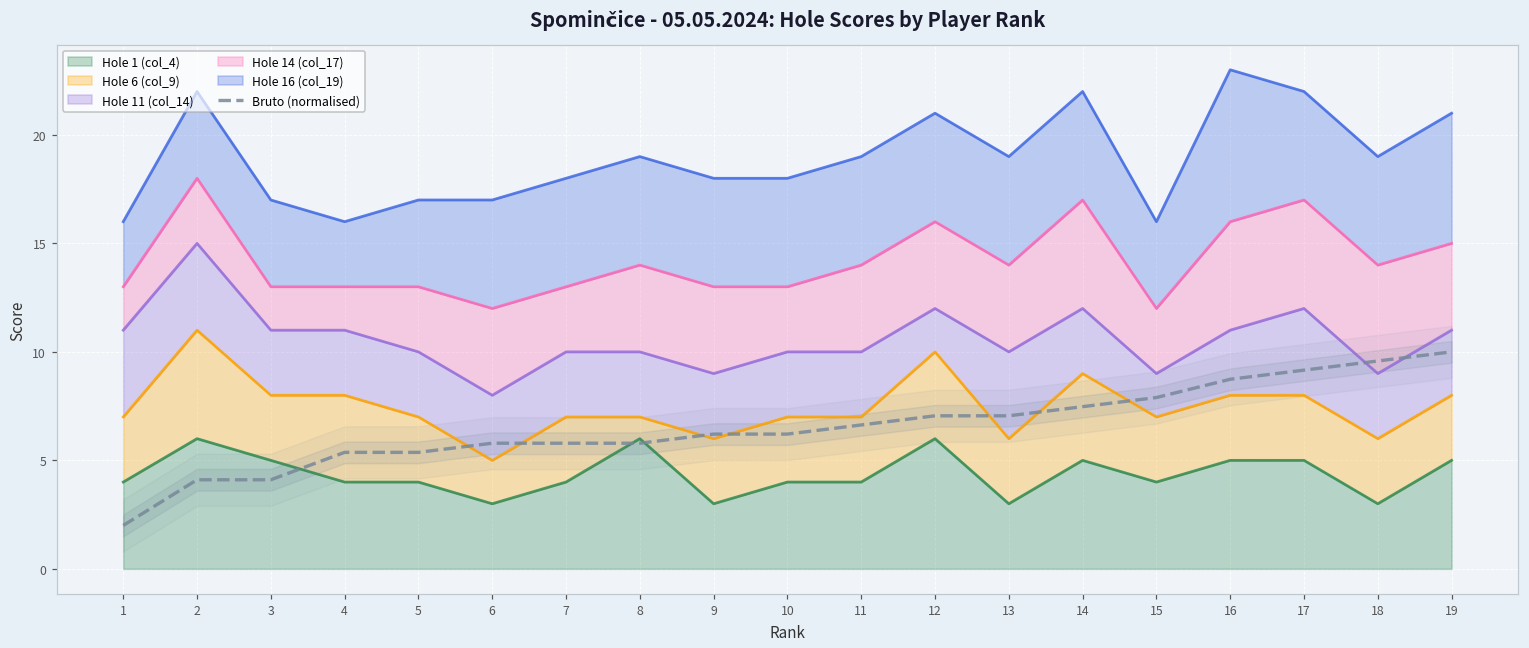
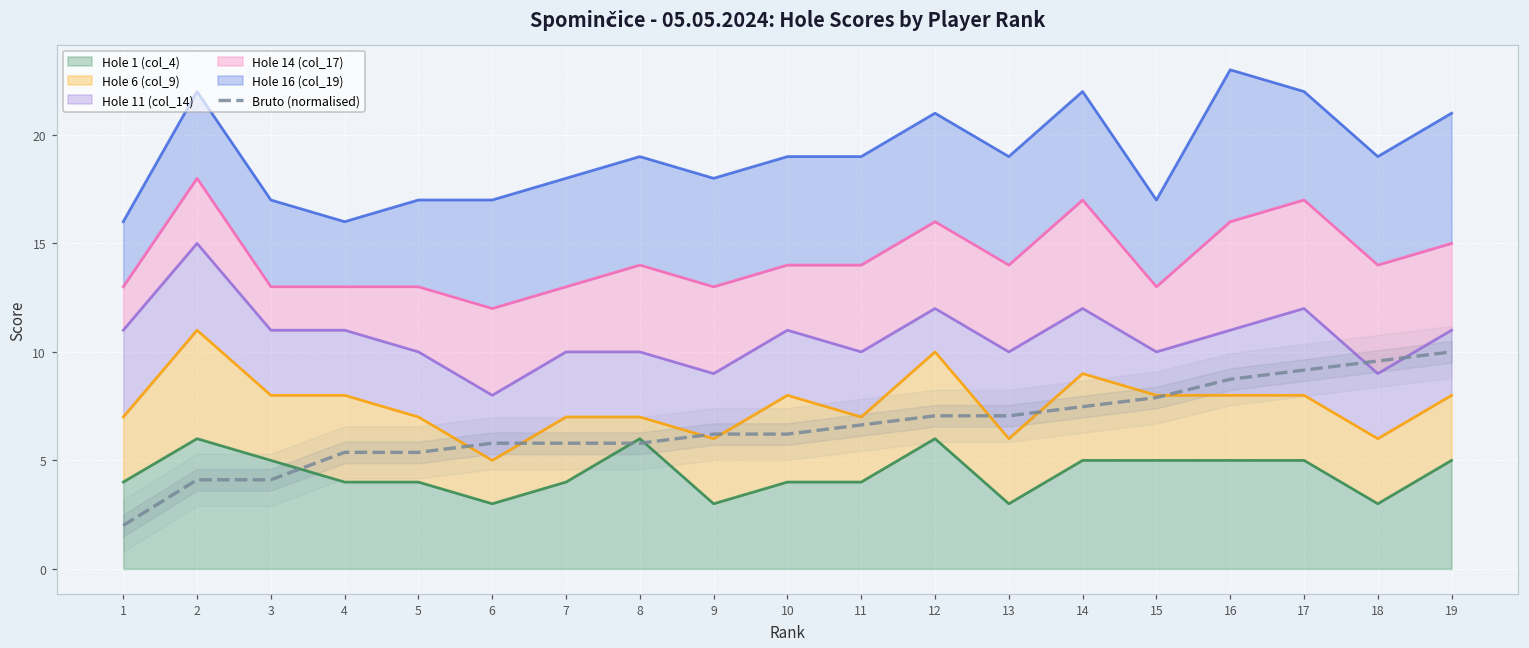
Hole 6 (col_9), 10: 3 -> 4
Hole 1 (col_4), 15: 4 -> 5
